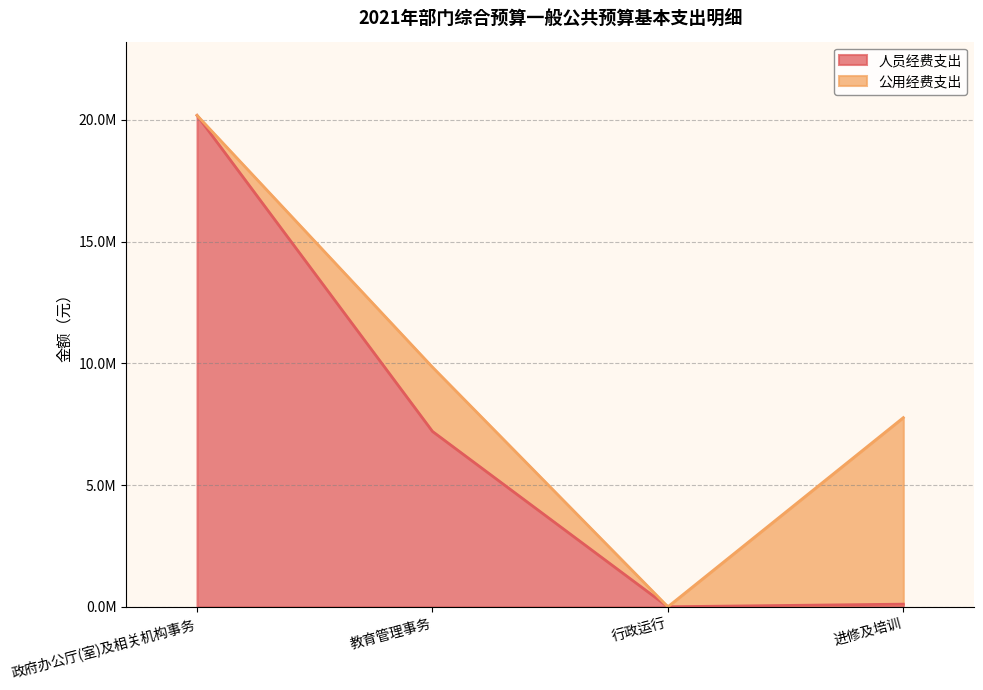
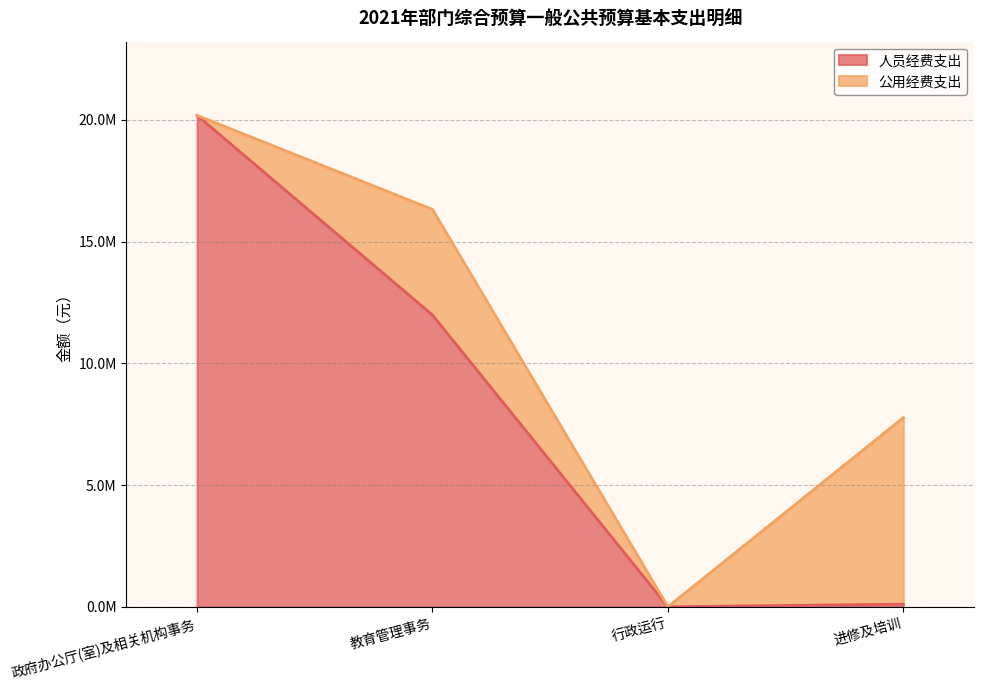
人员经费支出, 教育管理事务: 7200000 -> 12000000
公用经费支出, 教育管理事务: 2600000 -> 4300000
